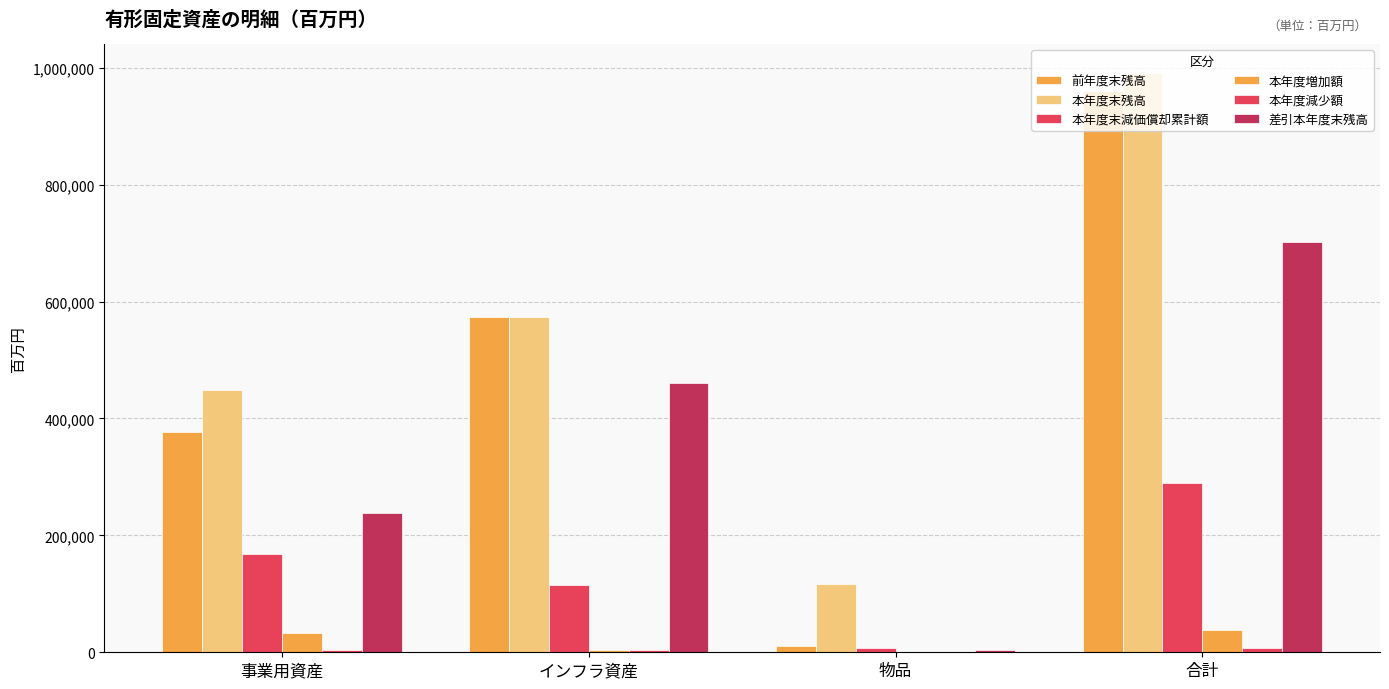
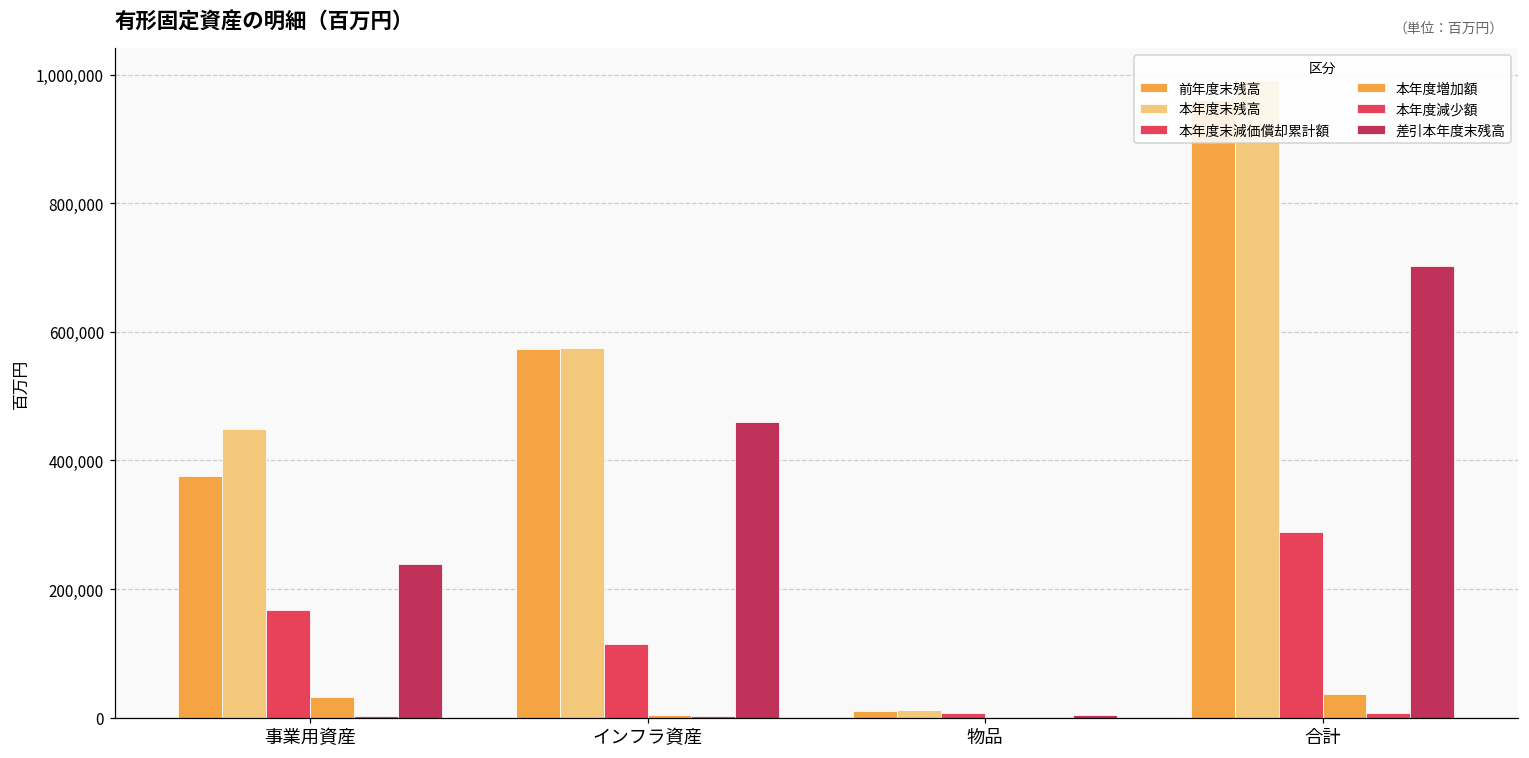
本年度末残高, 物品: 120,000 -> 10,000
